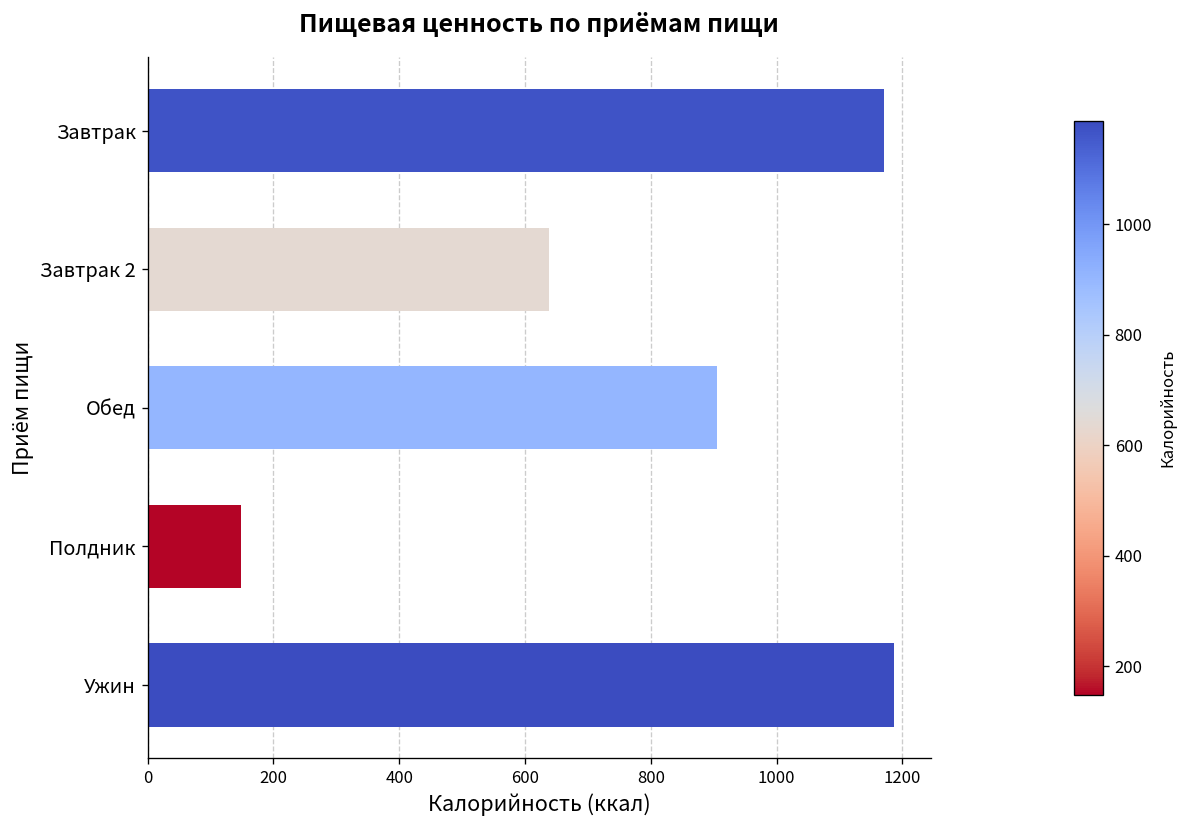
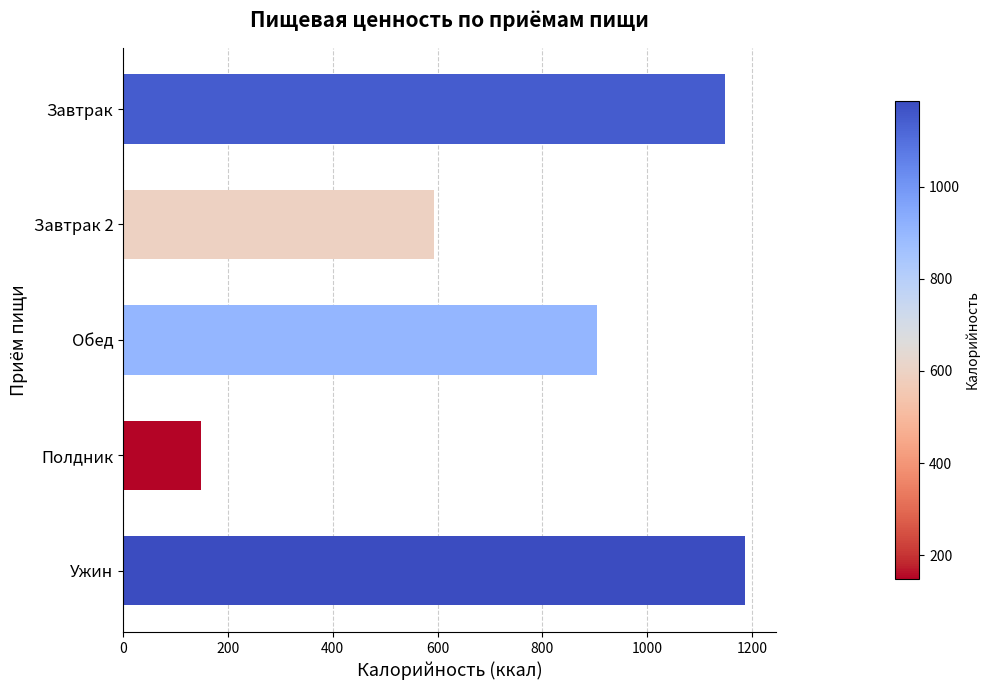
Завтрак: 1170 -> 1150
Завтрак 2: 640 -> 590
